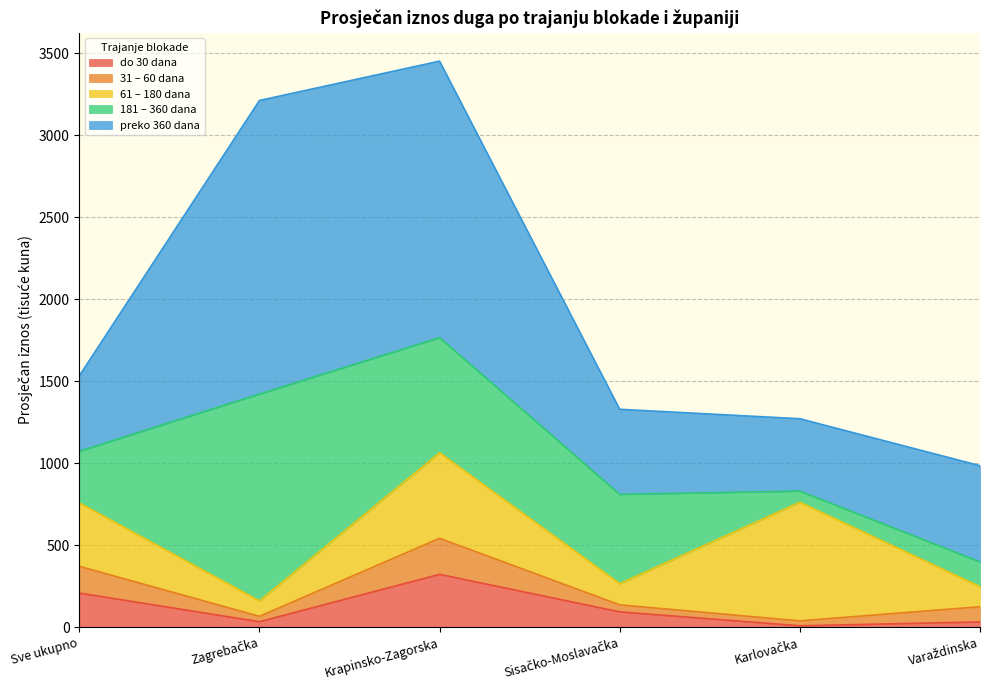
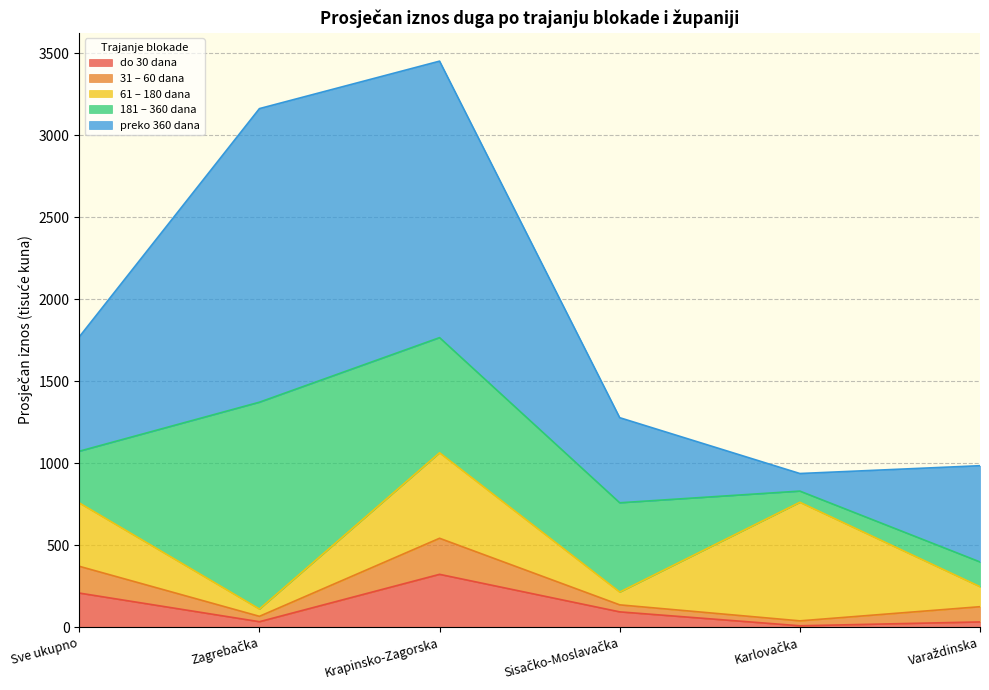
preko 360 dana, Sve ukupno: 460 -> 700
61 – 180 dana, Zagrebačka: 90 -> 40
61 – 180 dana, Sisačko-Moslavačka: 130 -> 80
preko 360 dana, Karlovačka: 440 -> 110
